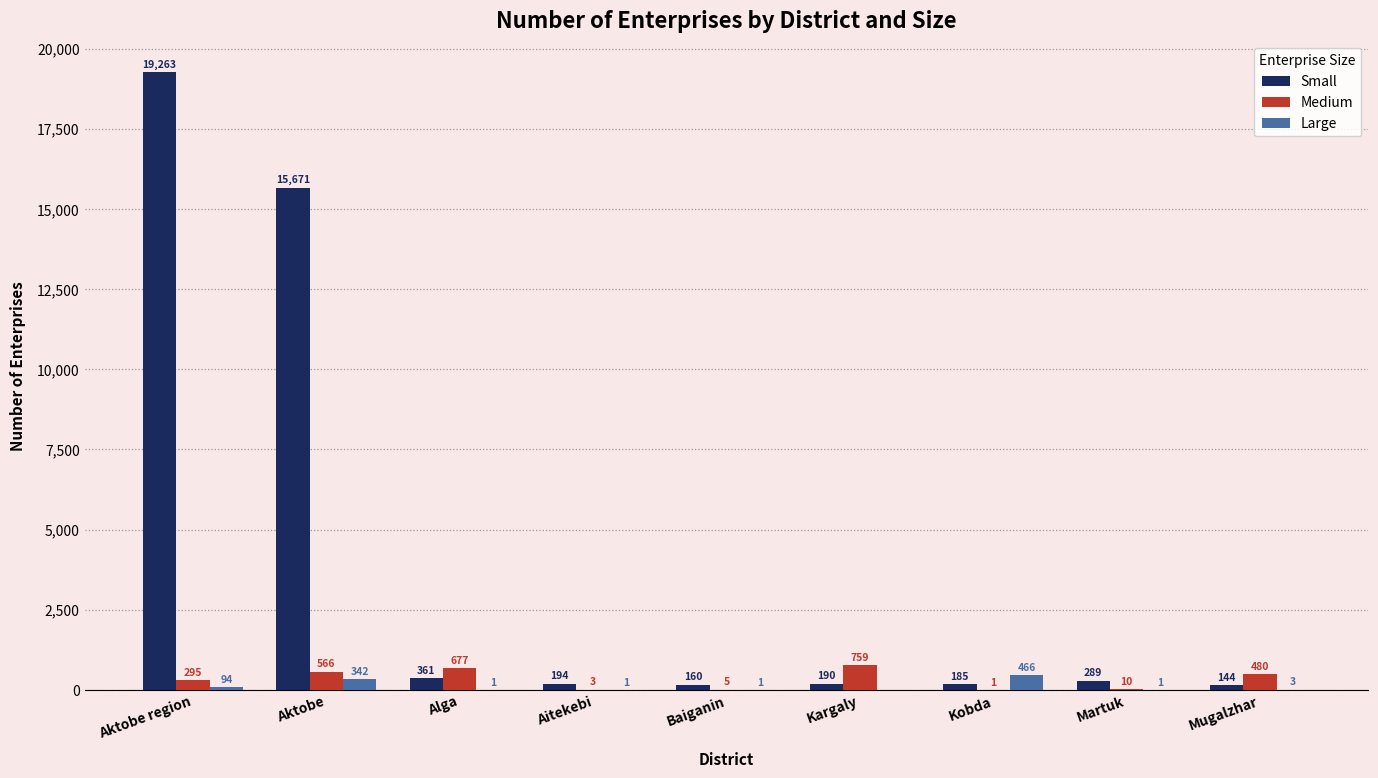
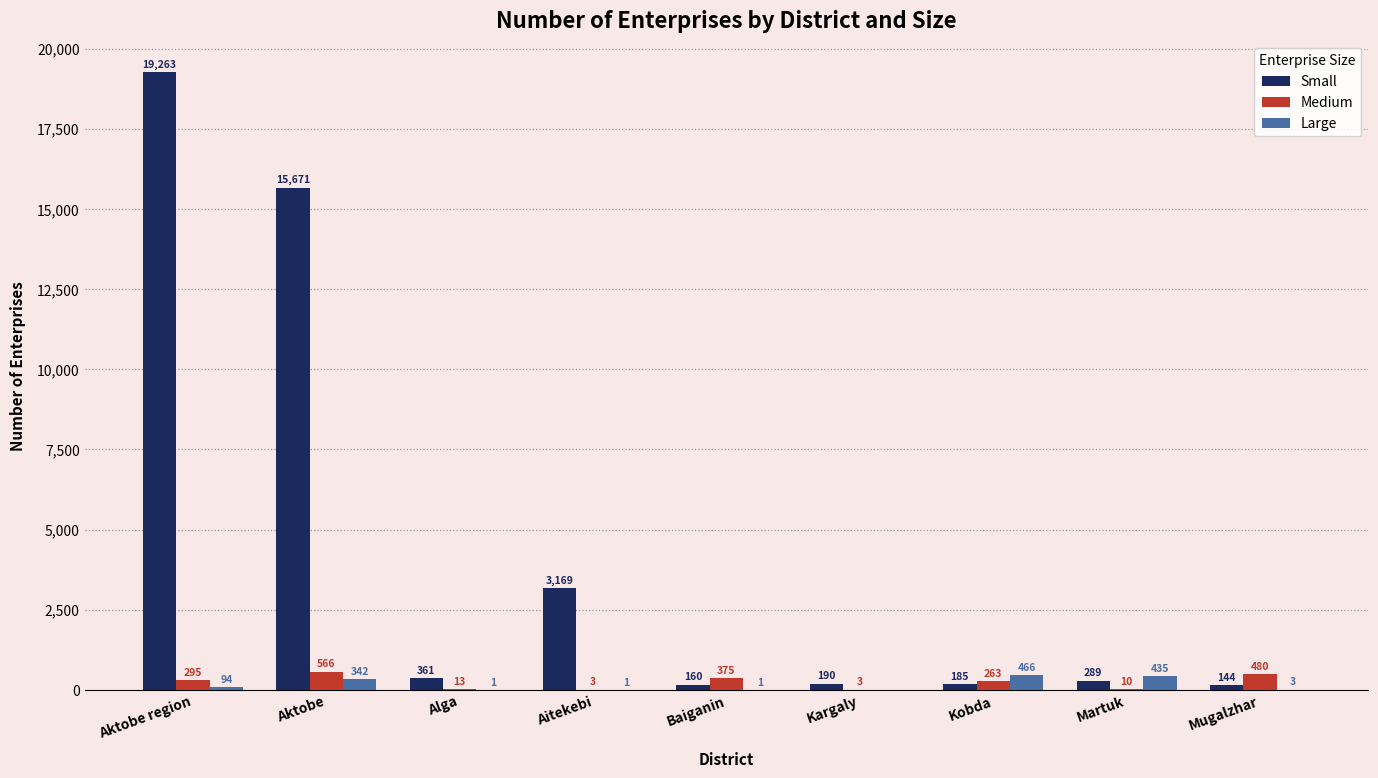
Medium, Alga: 677 -> 13
Small, Aitekebi: 194 -> 3,169
Medium, Baiganin: 5 -> 375
Medium, Kargaly: 759 -> 3
Medium, Kobda: 1 -> 263
Large, Martuk: 1 -> 435
